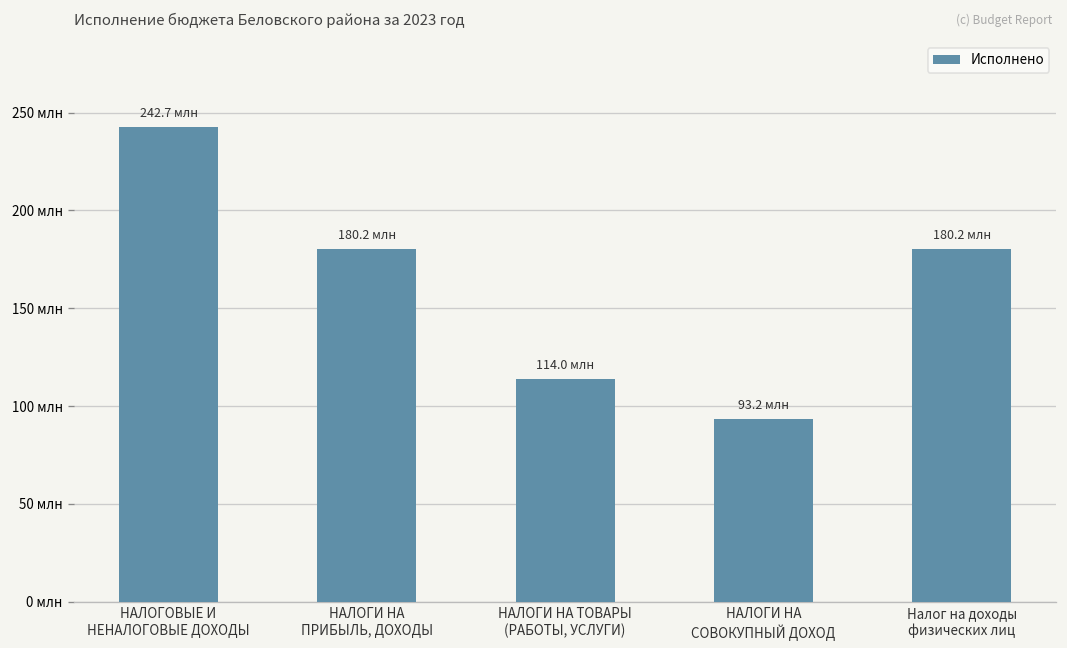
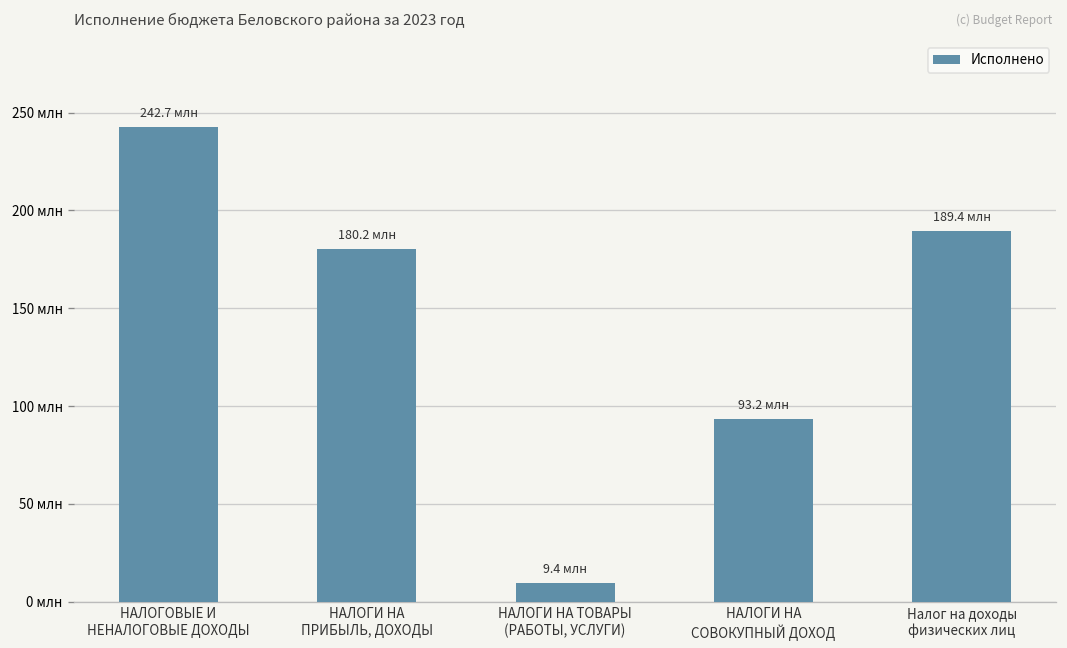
НАЛОГИ НА ТОВАРЫ (РАБОТЫ, УСЛУГИ): 114.0 -> 9.4
Налог на доходы физических лиц: 180.2 -> 189.4
